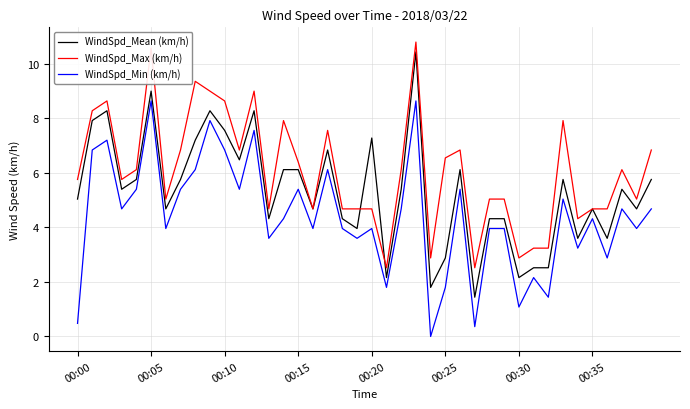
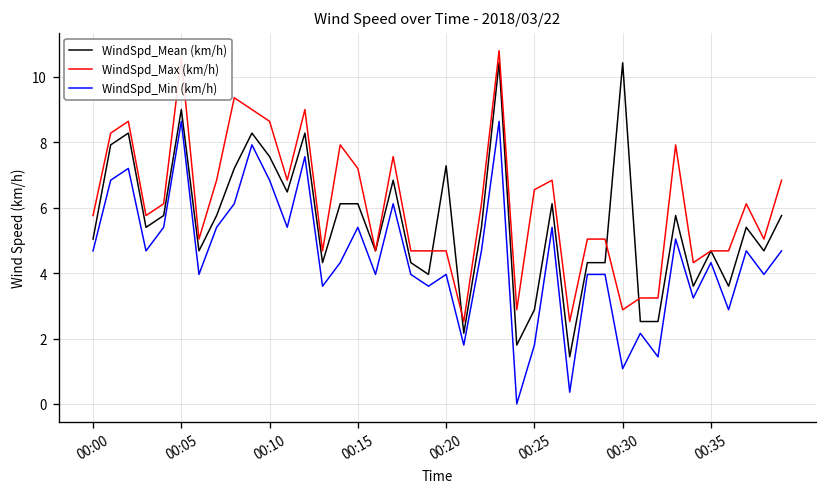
WindSpd_Min (km/h), 00:00: 0.5 -> 4.7
WindSpd_Max (km/h), 00:15: 6.4 -> 7.2
WindSpd_Mean (km/h), 00:30: 2.2 -> 10.4
